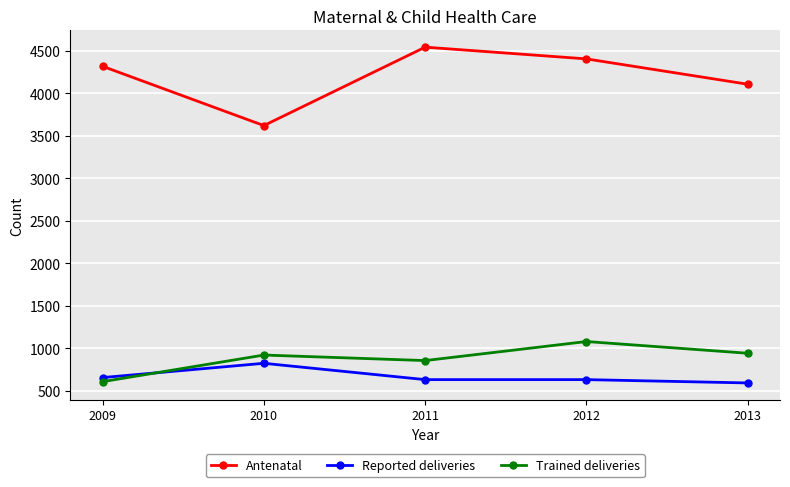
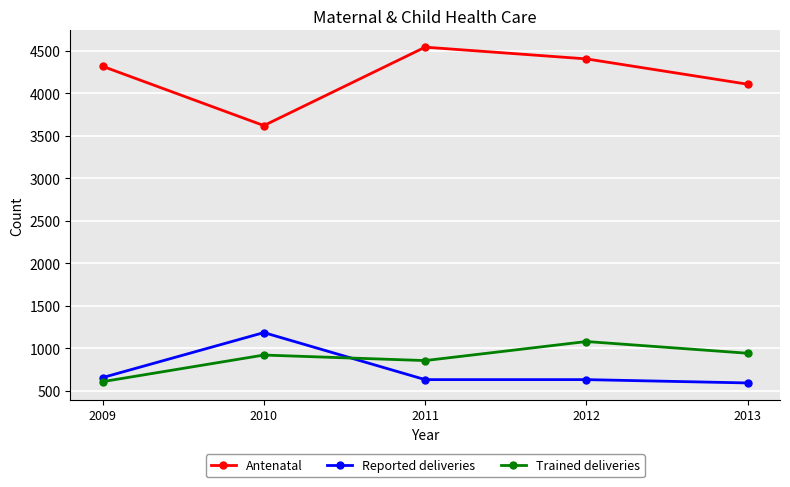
Reported deliveries, 2010: 800 -> 1200
